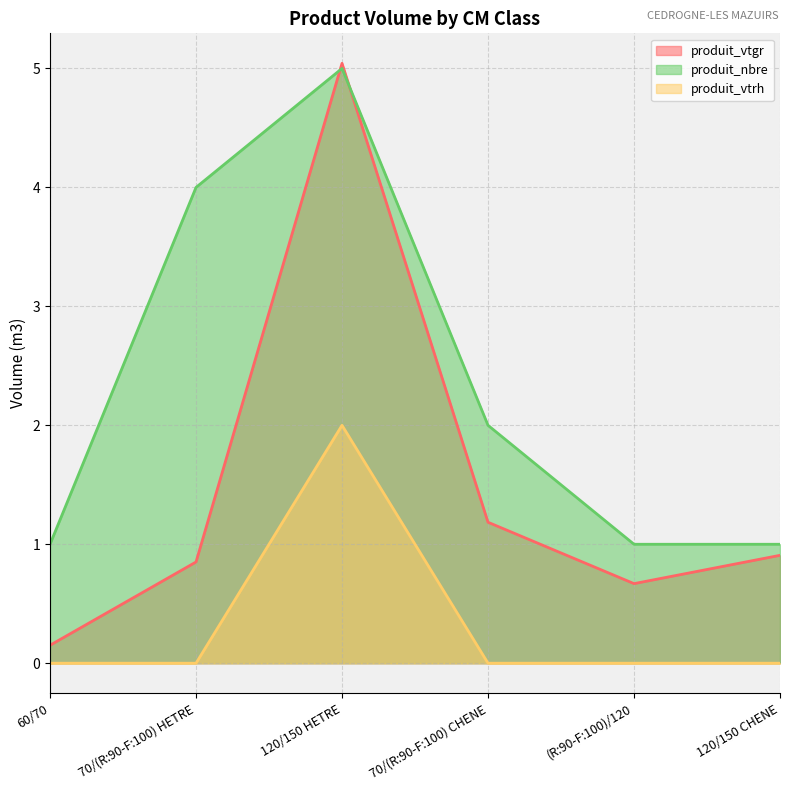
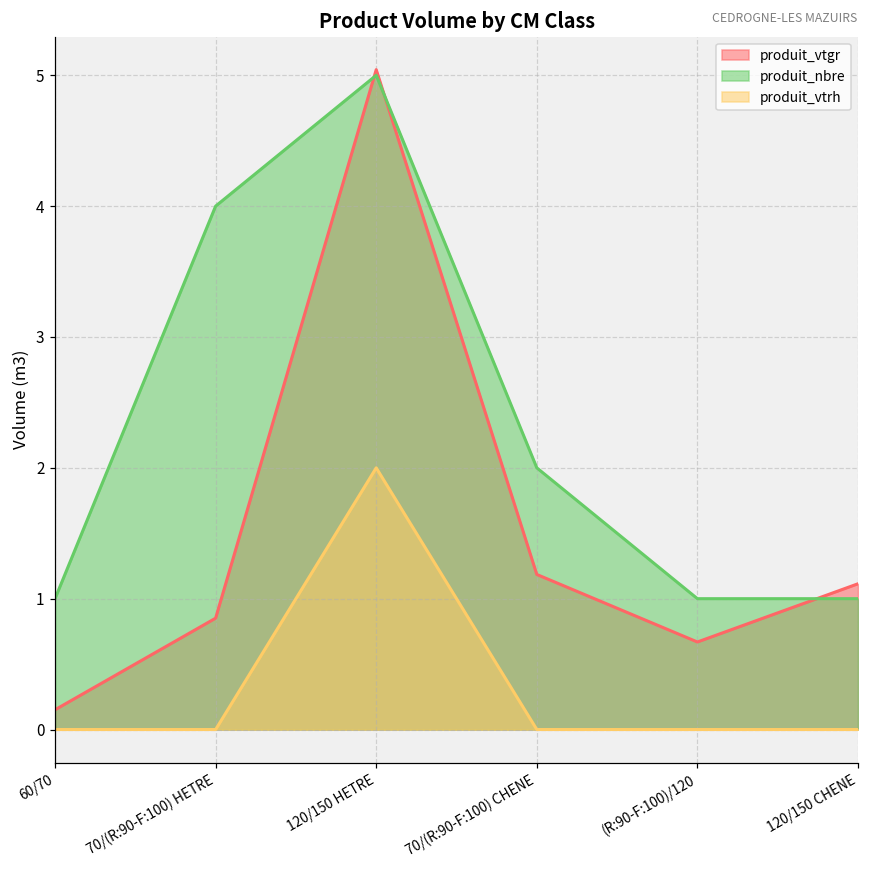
produit_vtgr, 120/150 CHENE: 0.91 -> 1.11
